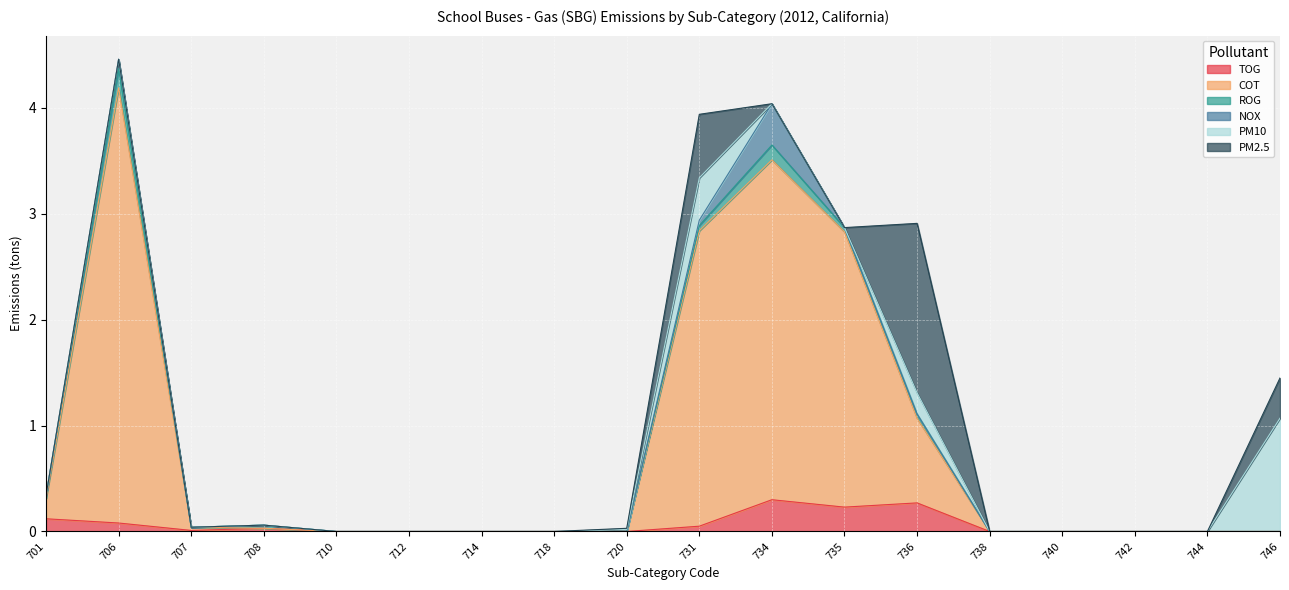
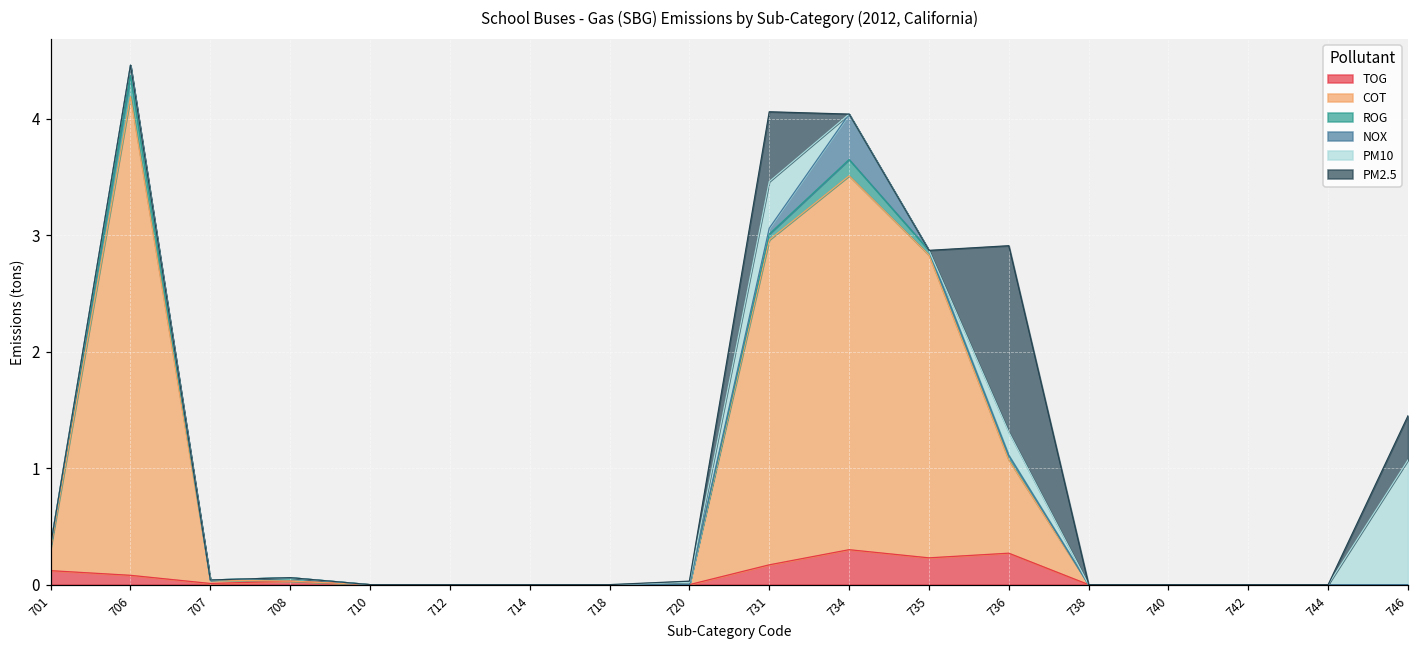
TOG, 731: 0.05 -> 0.17
